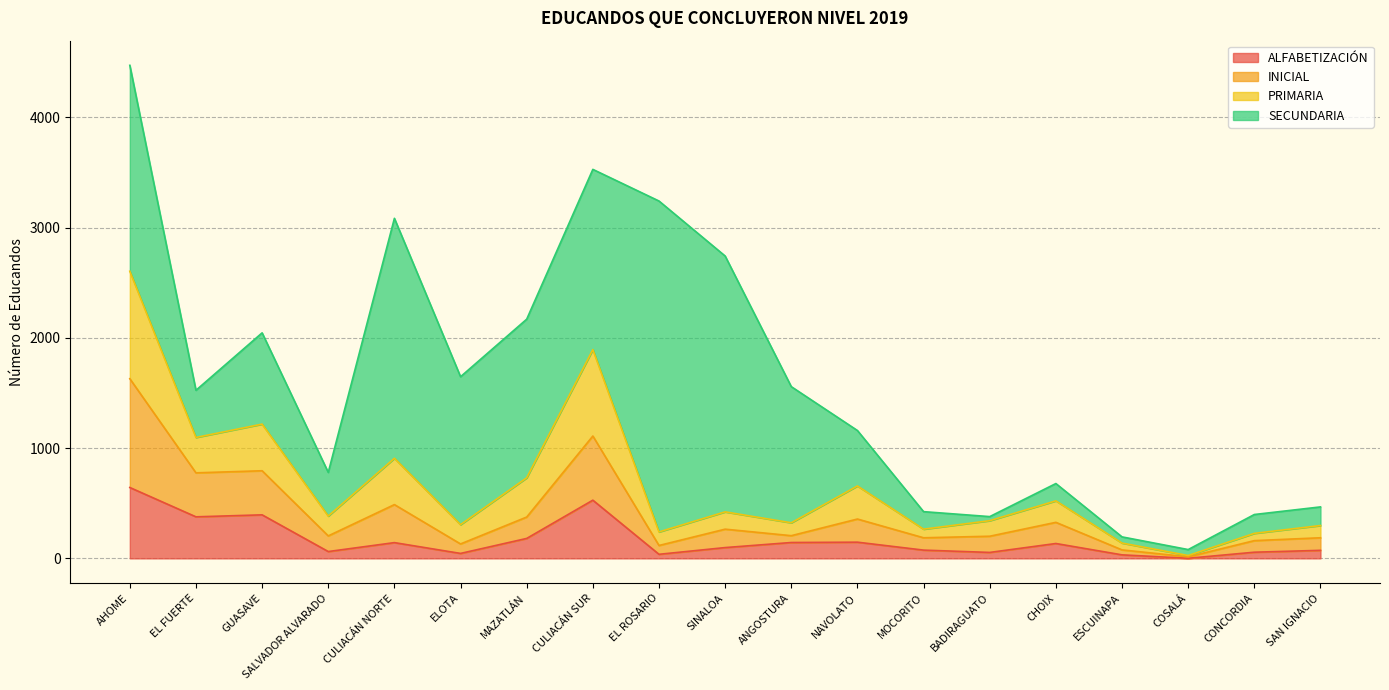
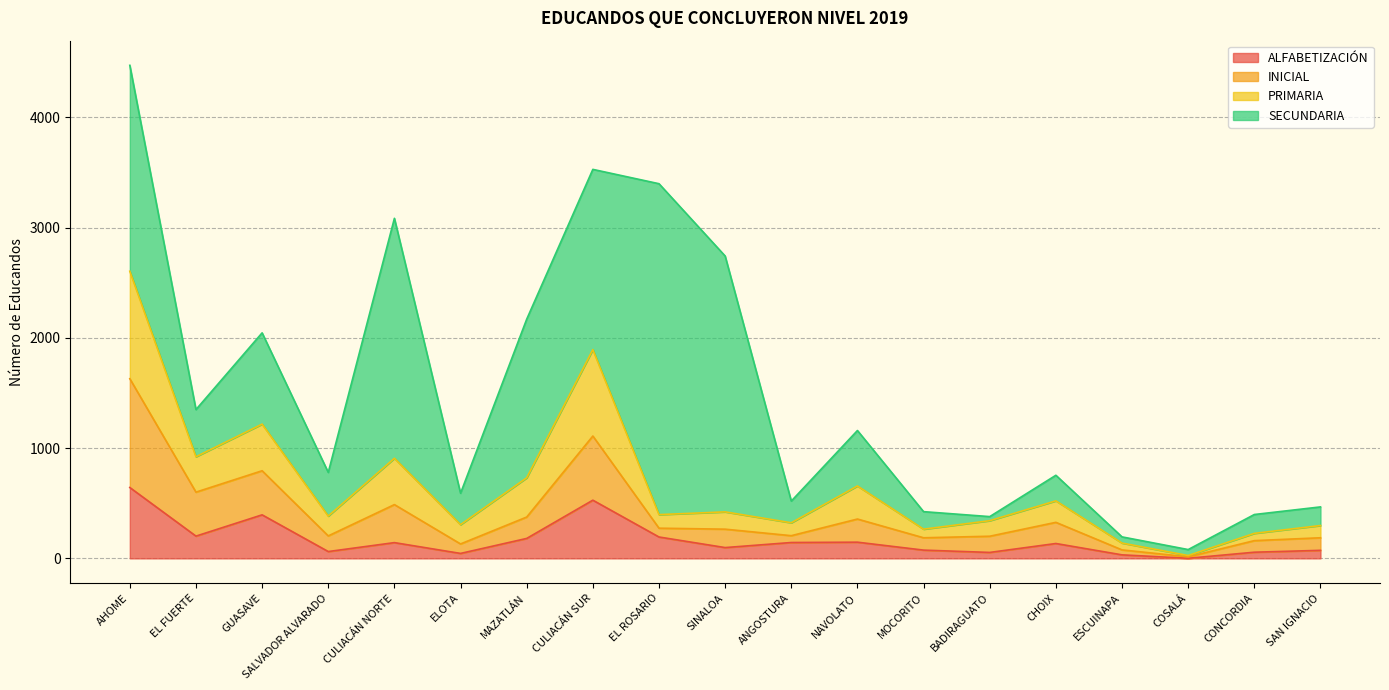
ALFABETIZACIÓN, EL FUERTE: 380 -> 200
SECUNDARIA, ELOTA: 1340 -> 290
ALFABETIZACIÓN, EL ROSARIO: 40 -> 190
SECUNDARIA, ANGOSTURA: 1240 -> 200
SECUNDARIA, CHOIX: 160 -> 230
